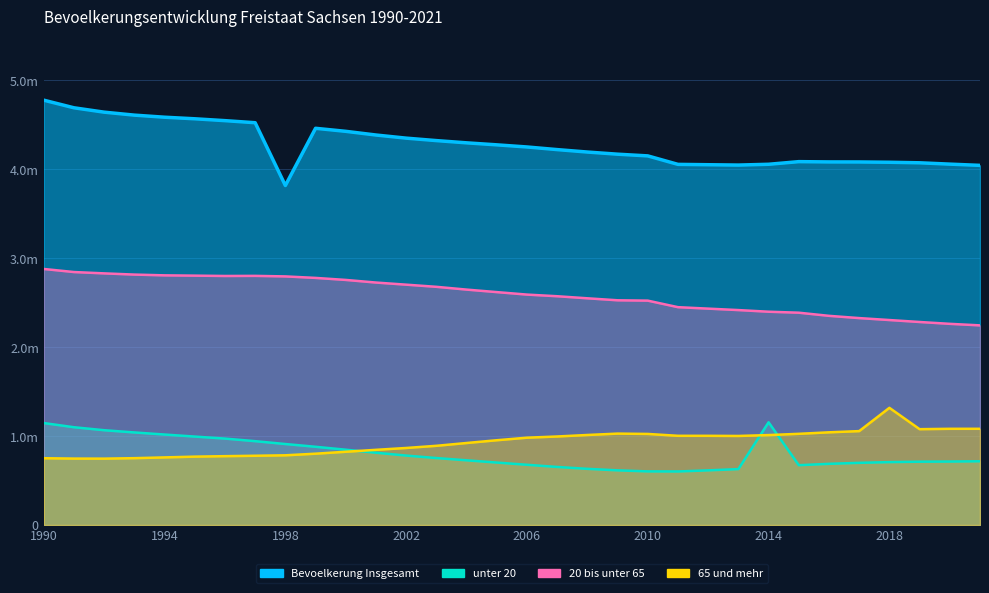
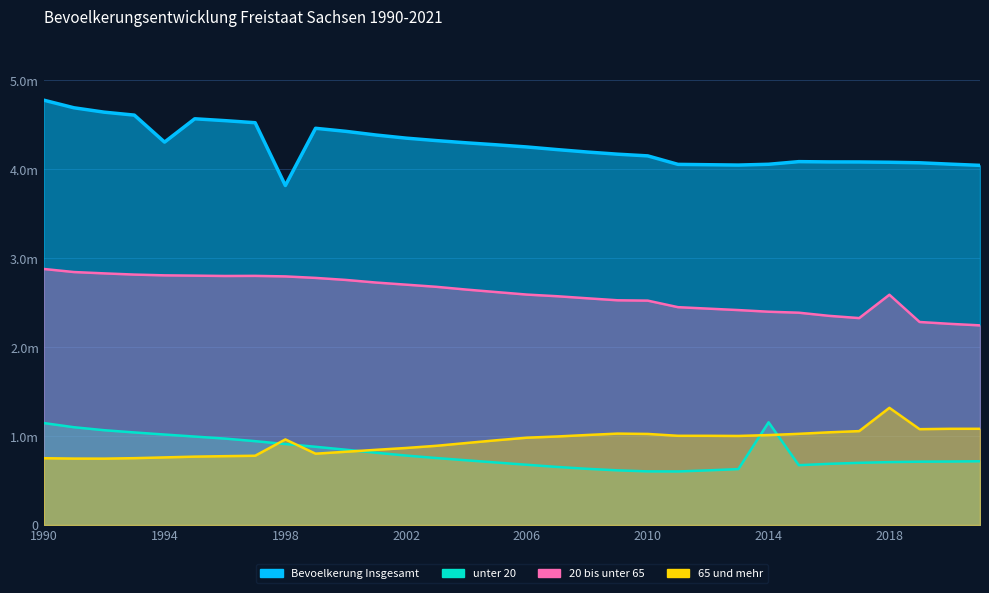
Bevoelkerung Insgesamt, 1994: 4.6m -> 4.3m
65 und mehr, 1998: 0.8m -> 1.0m
20 bis unter 65, 2018: 2.3m -> 2.6m
